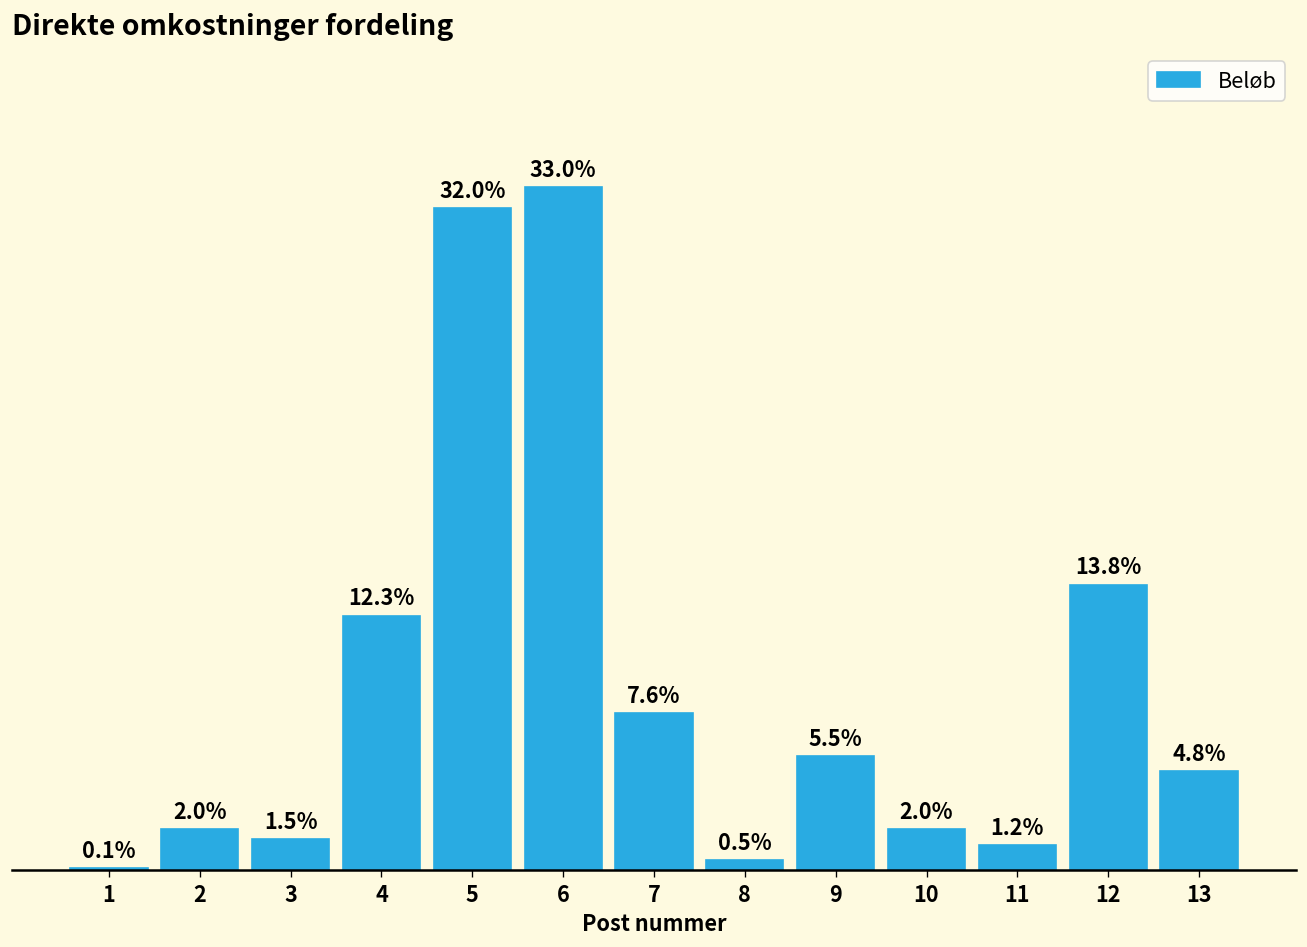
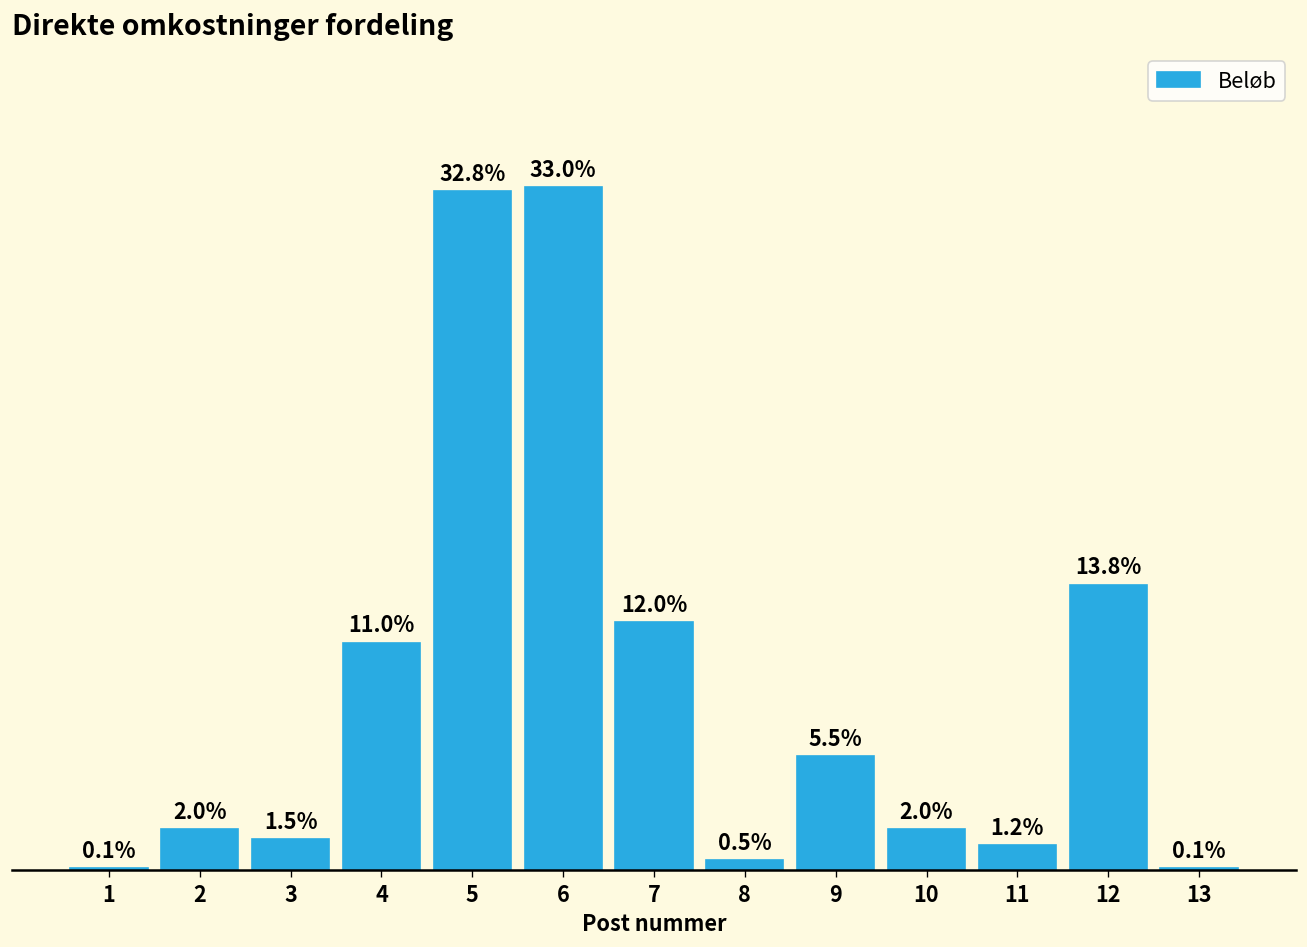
4: 12.3% -> 11.0%
5: 32.0% -> 32.8%
7: 7.6% -> 12.0%
13: 4.8% -> 0.1%
